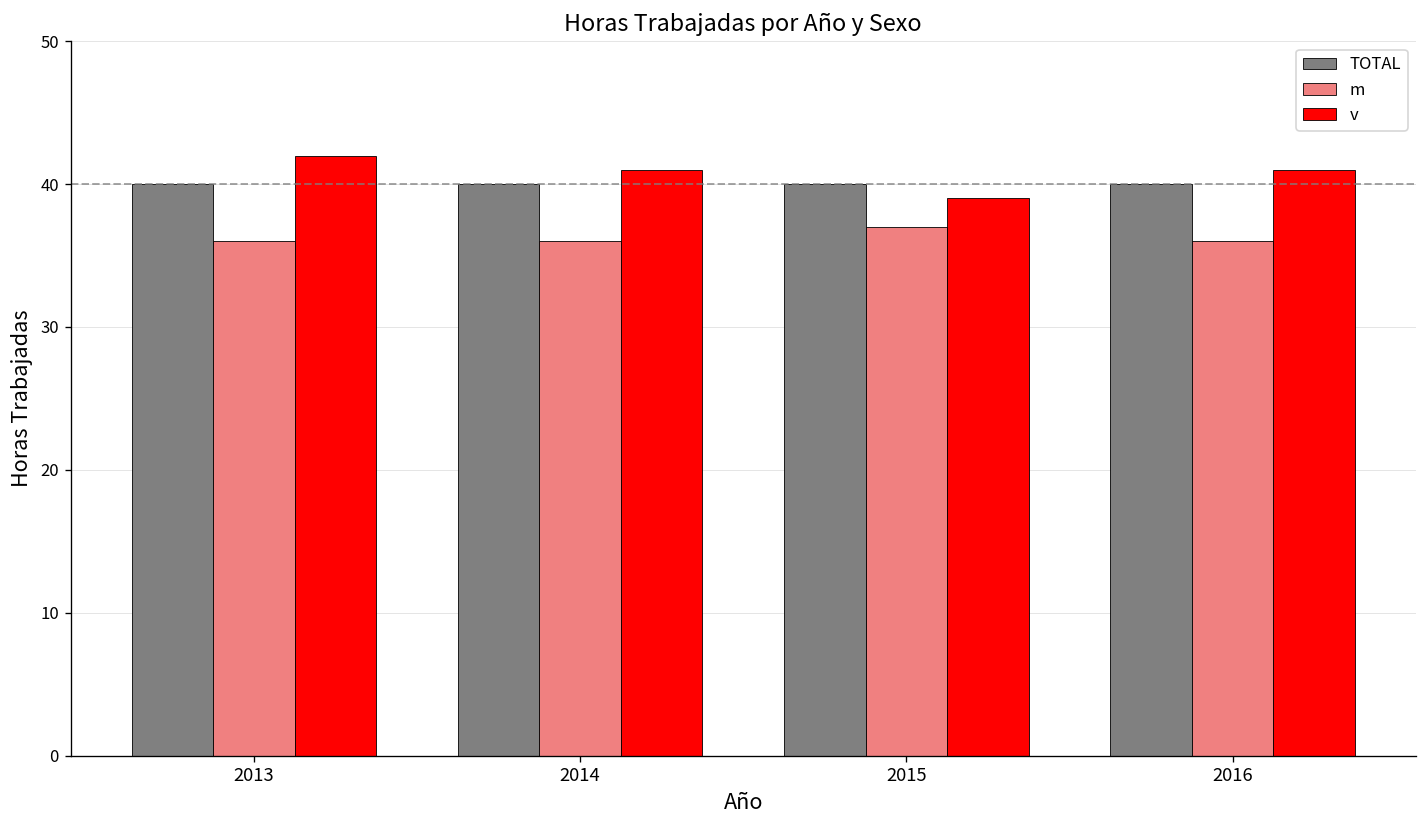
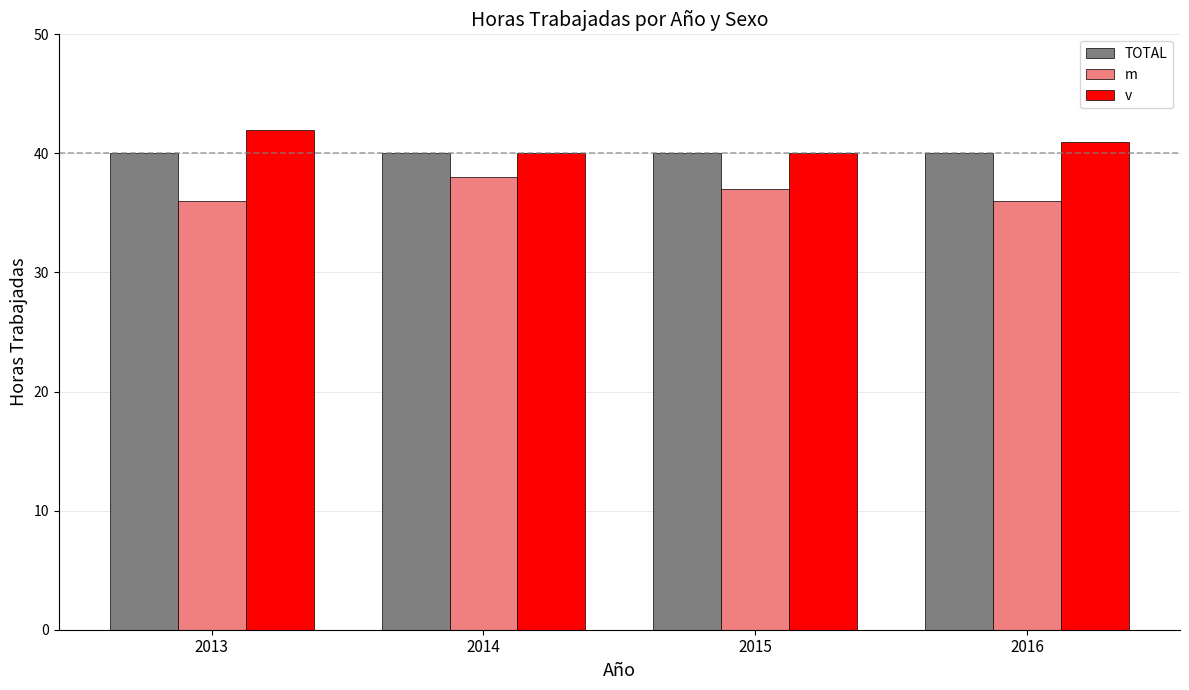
m, 2014: 36 -> 38
v, 2014: 41 -> 40
v, 2015: 39 -> 40
